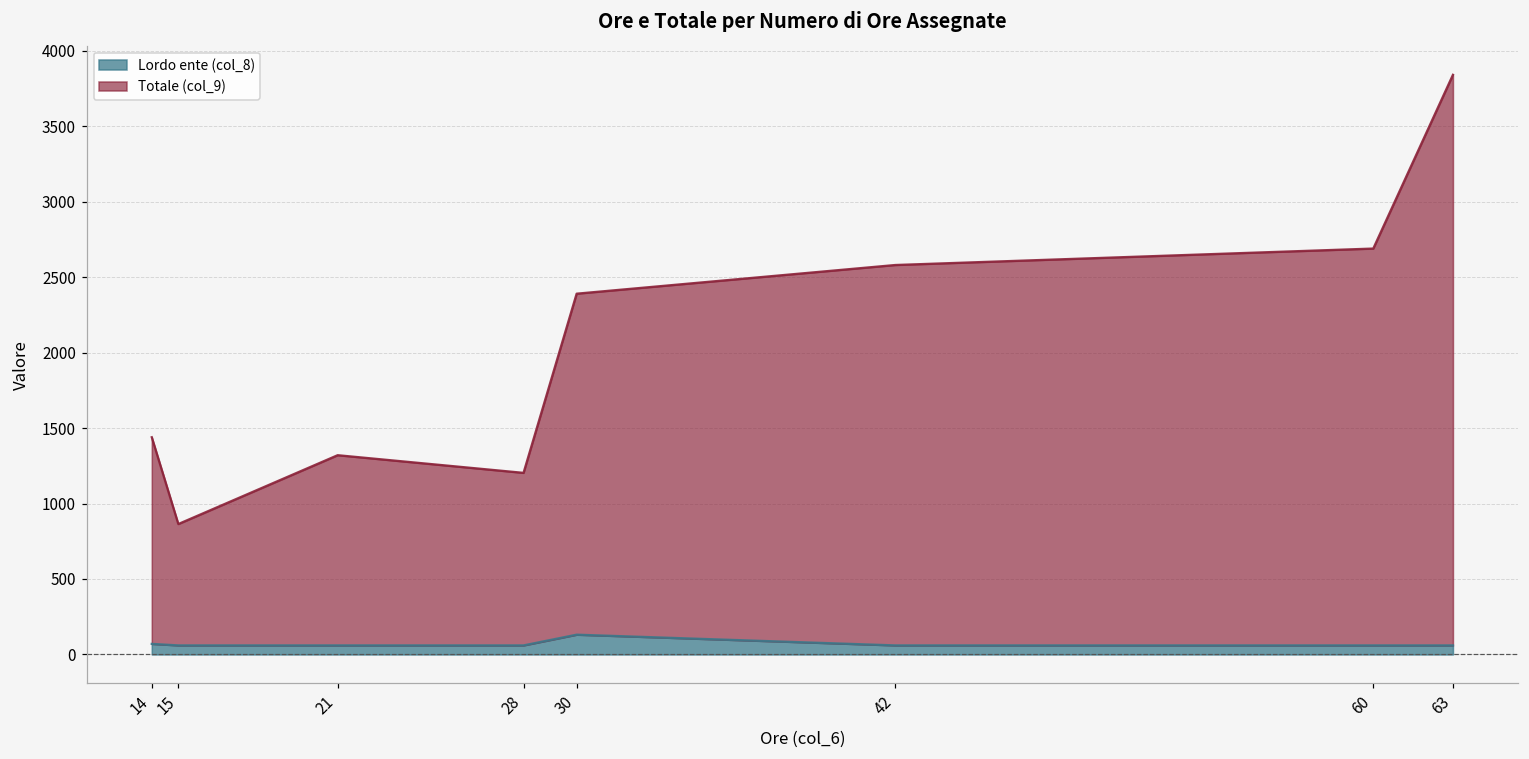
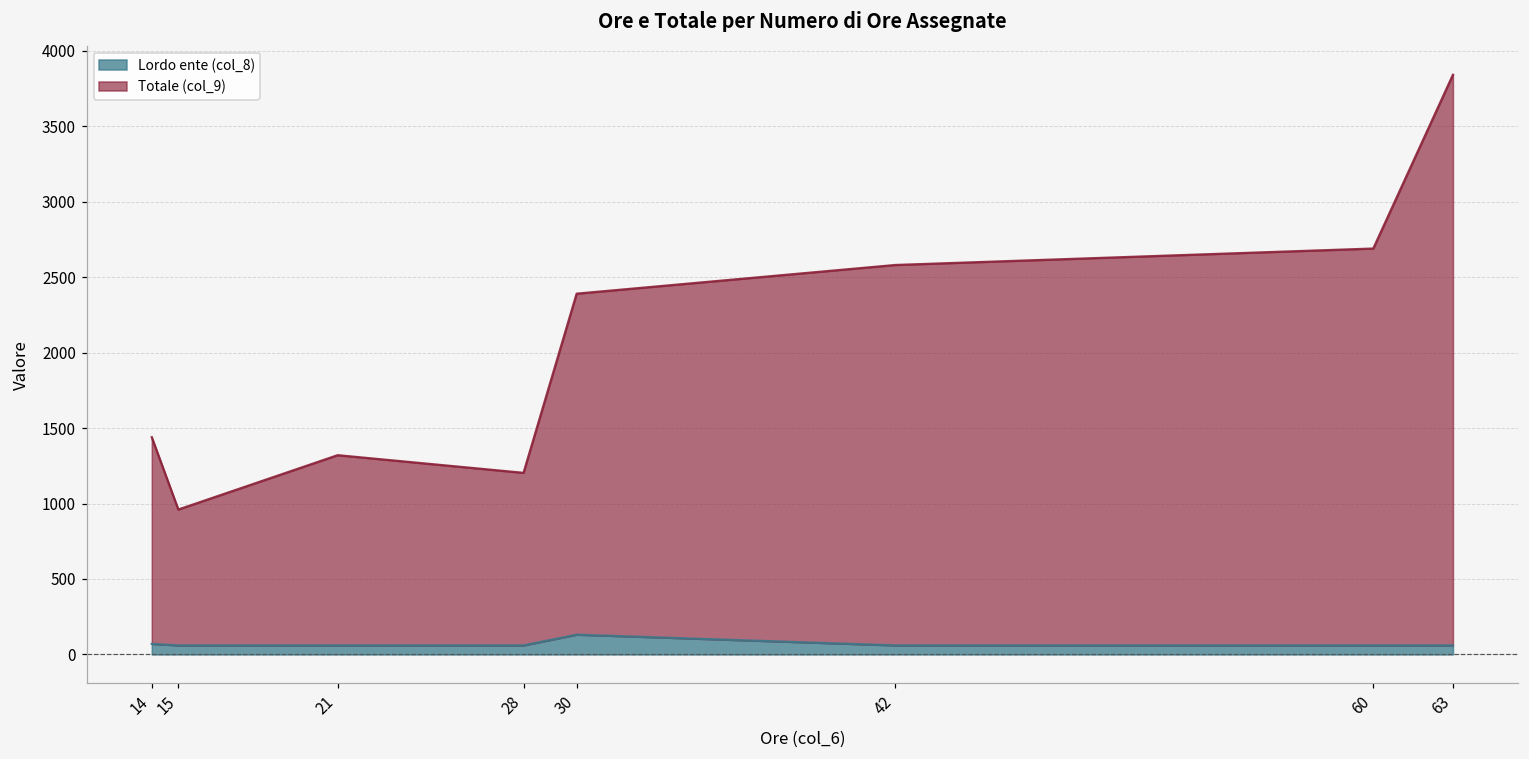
Totale (col_9), 15: 800 -> 900
